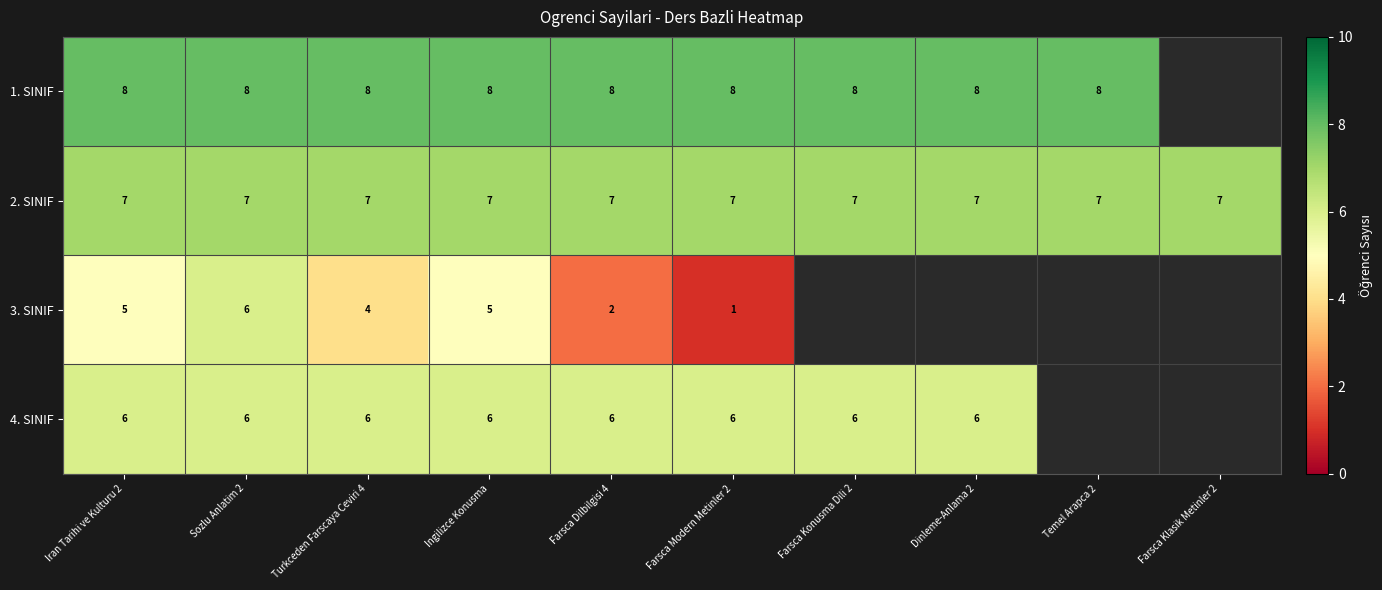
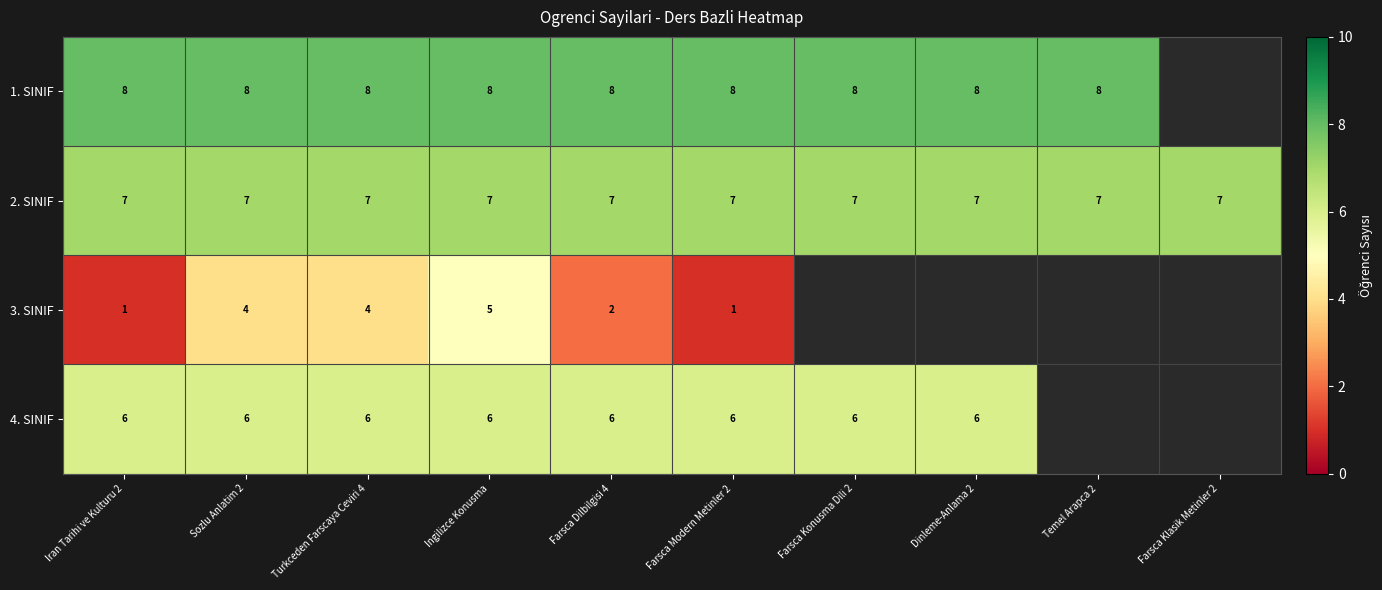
3. SINIF, Iran Tarihi ve Kulturu 2: 5 -> 1
3. SINIF, Sozlu Anlatim 2: 6 -> 4
